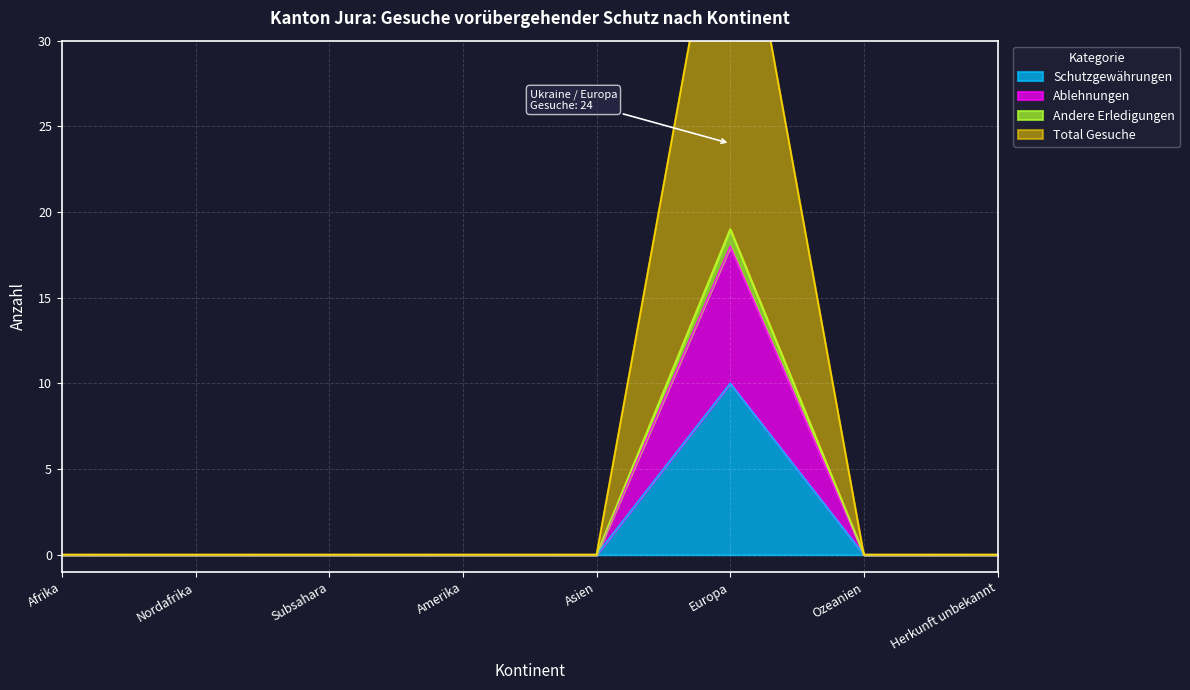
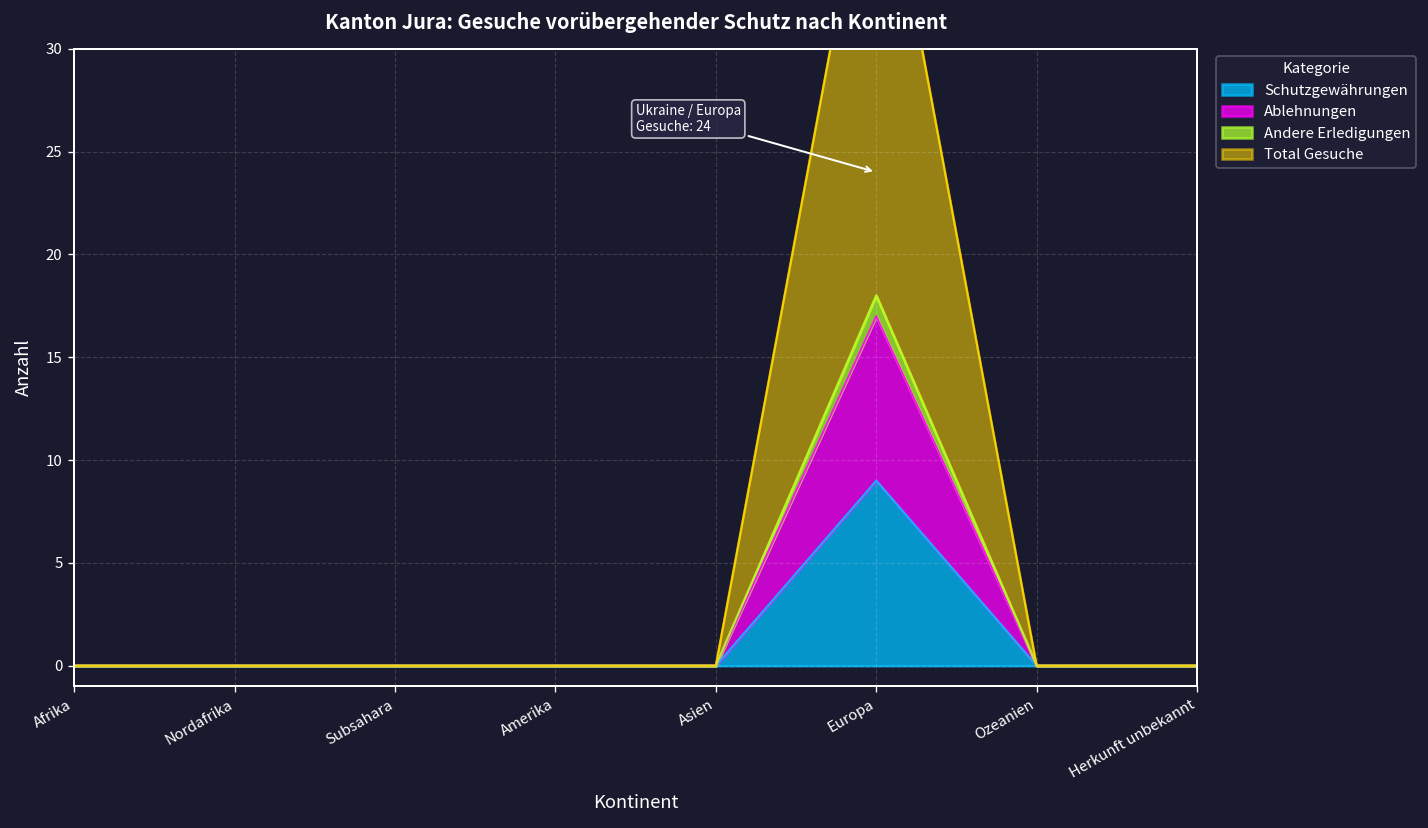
Schutzgewährungen, Europa: 10 -> 9
